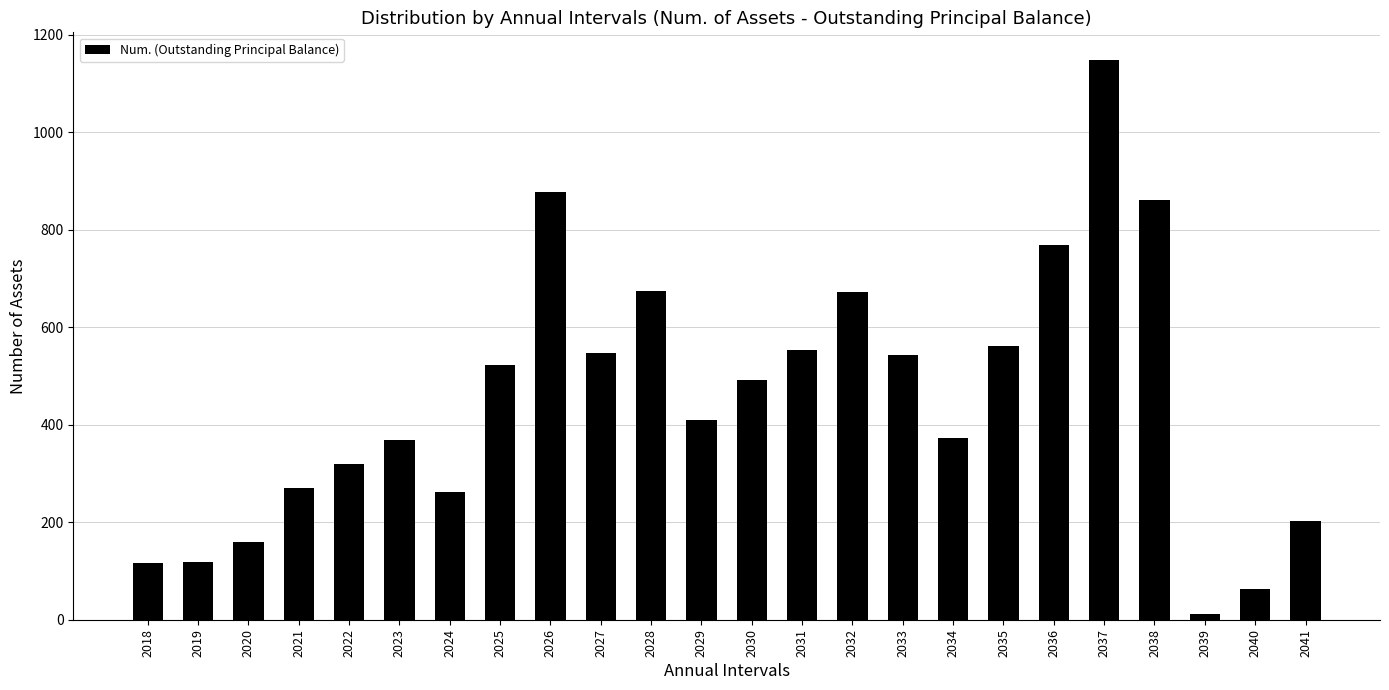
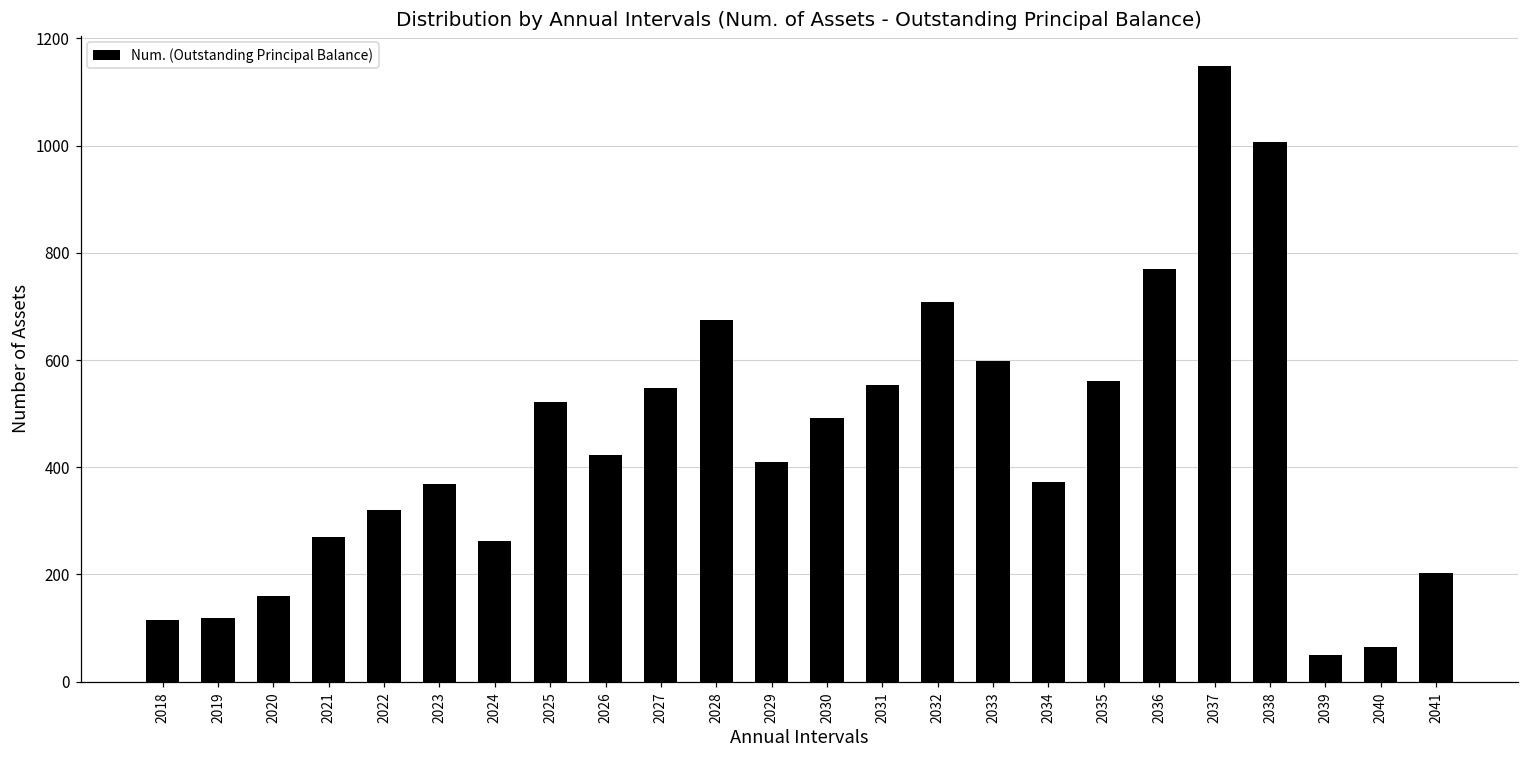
2026: 880 -> 420
2032: 670 -> 710
2033: 540 -> 600
2038: 860 -> 1010
2039: 10 -> 50
